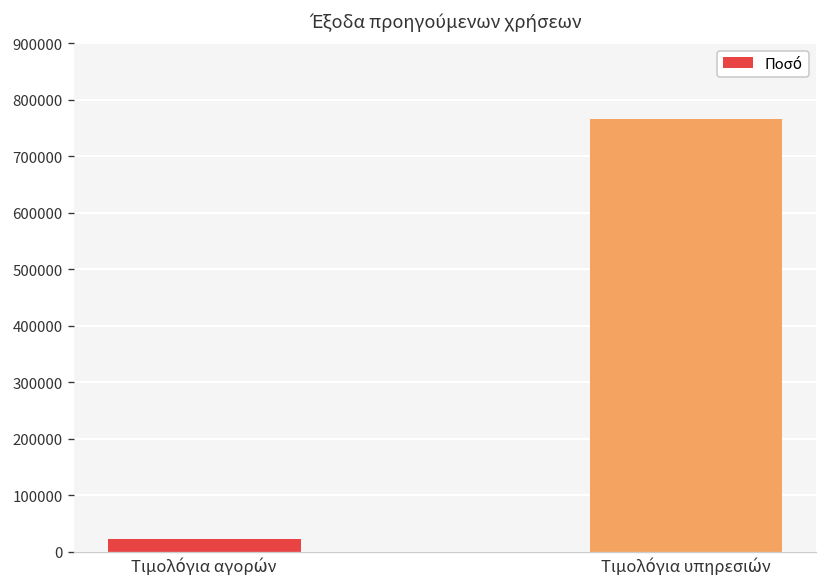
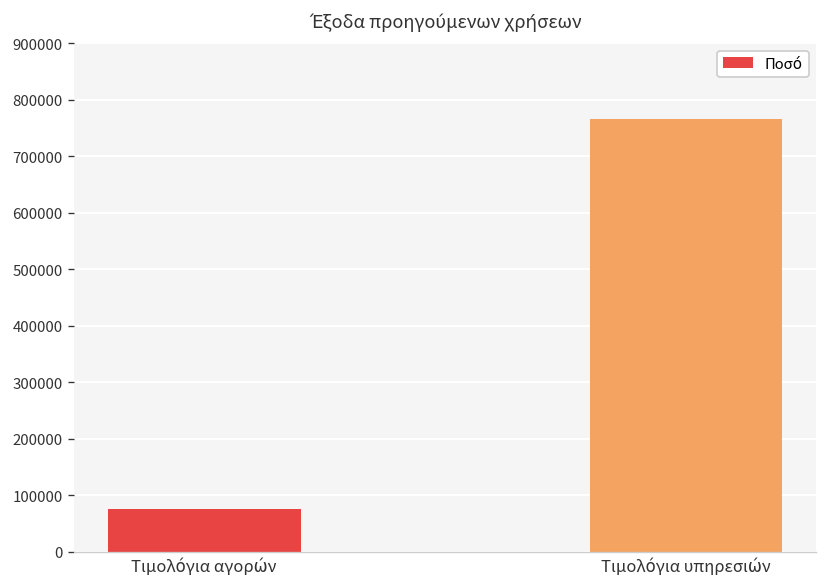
Τιμολόγια αγορών: 20000 -> 80000
